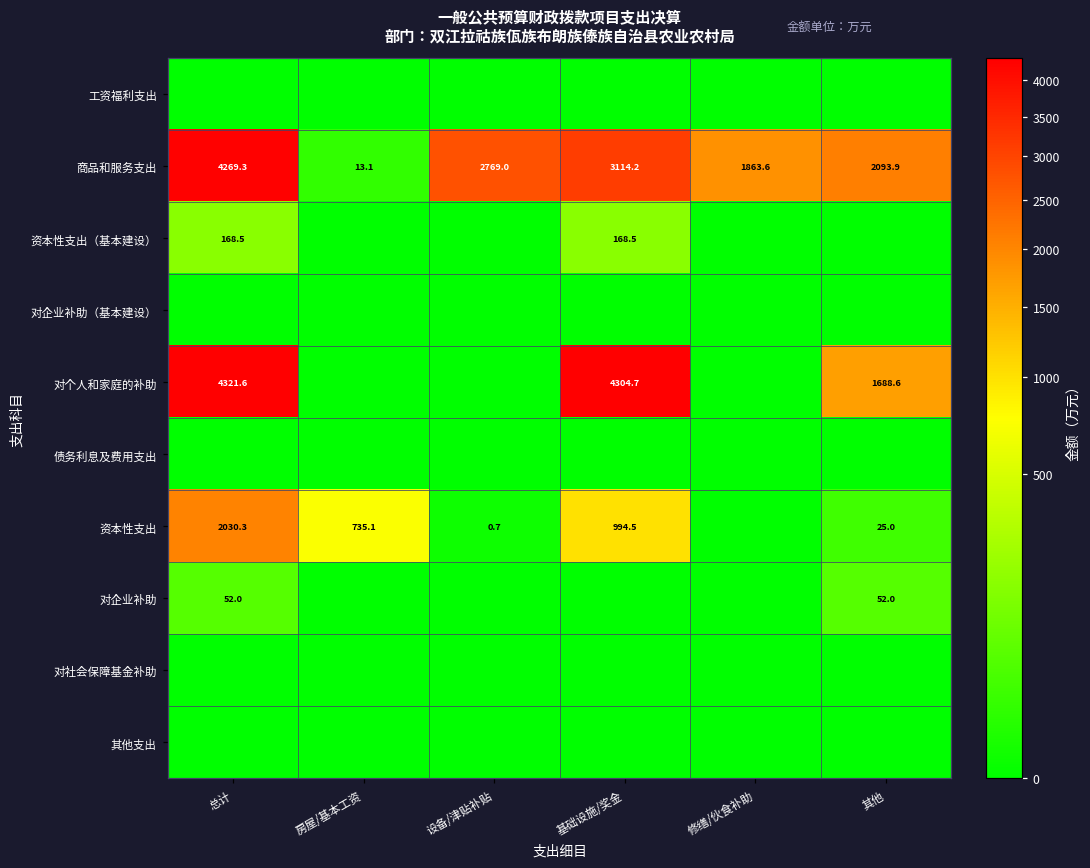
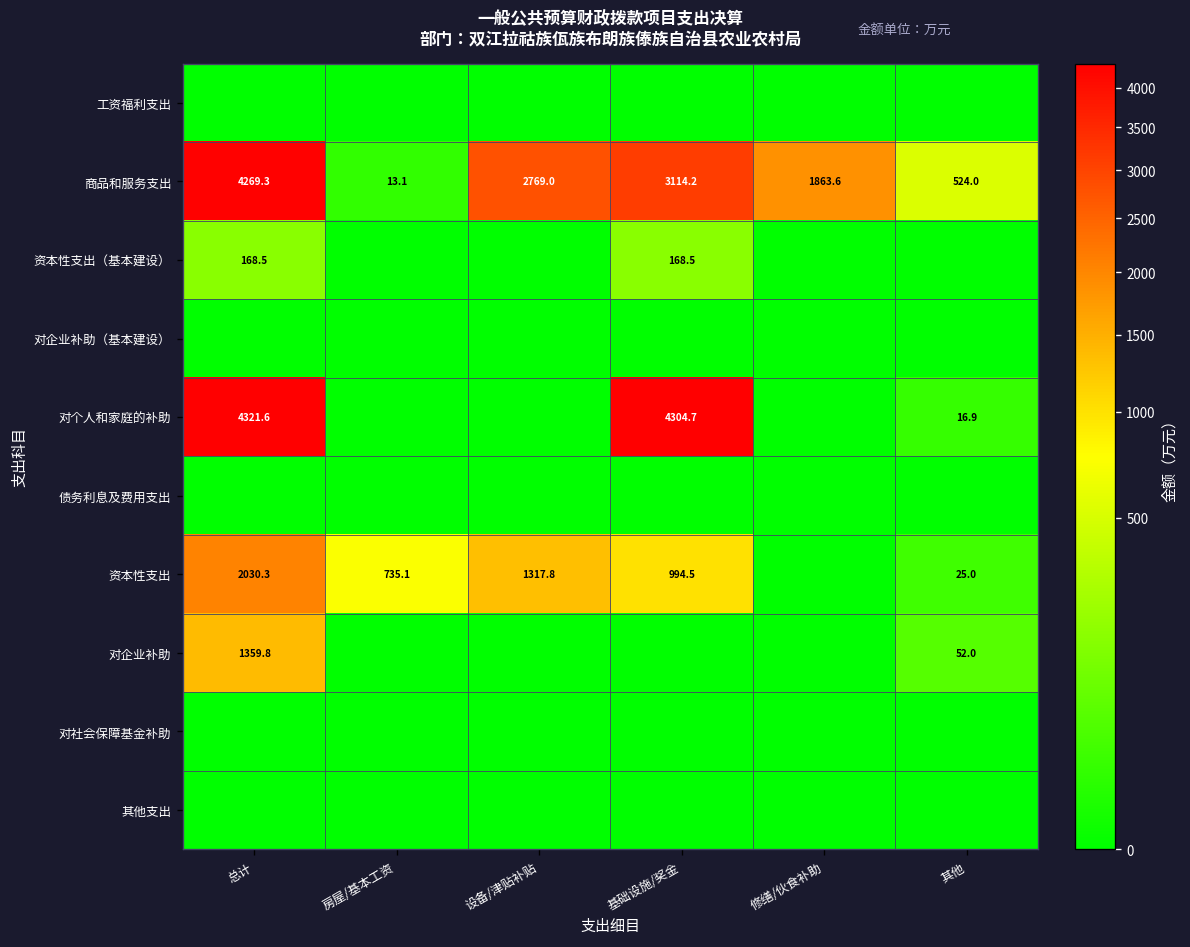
商品和服务支出, 其他: 2093.9 -> 524.0
对个人和家庭的补助, 其他: 1688.6 -> 16.9
资本性支出, 设备/津贴补贴: 0.7 -> 1317.8
对企业补助, 总计: 52.0 -> 1359.8
